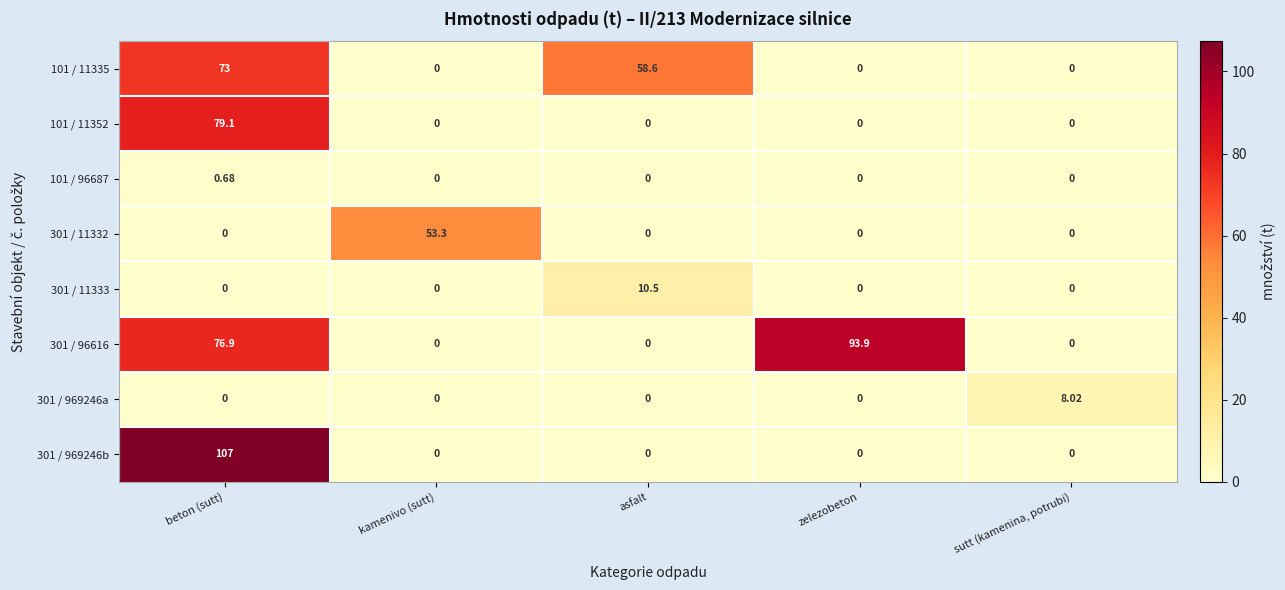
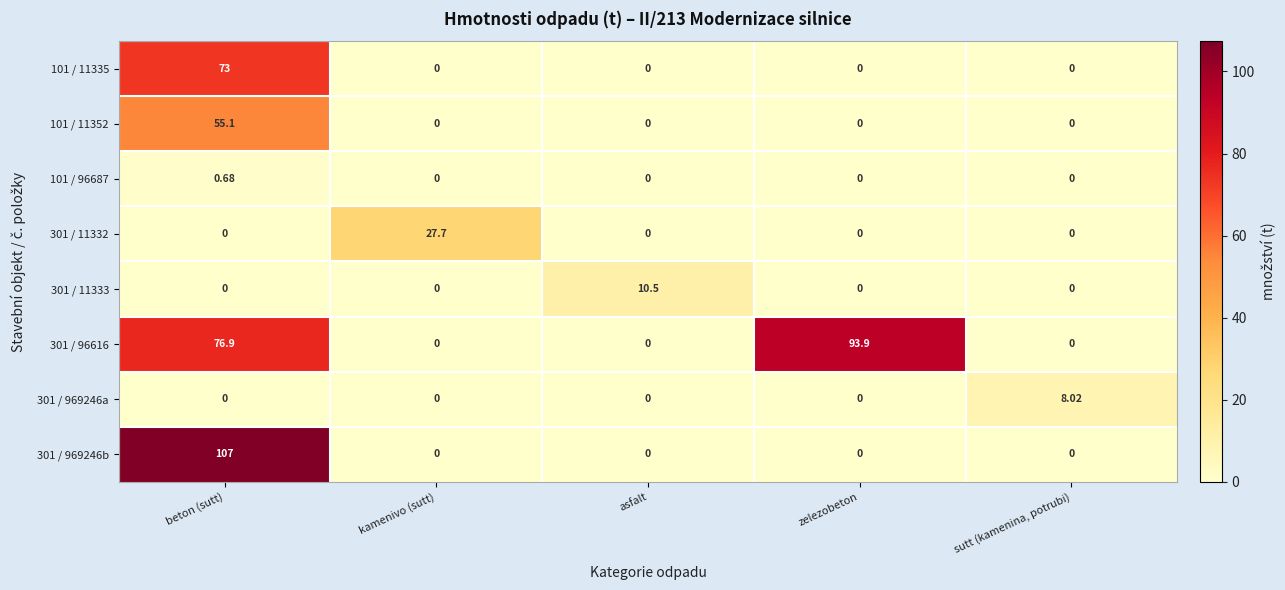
101 / 11335, asfalt: 58.6 -> 0
101 / 11352, beton (sutt): 79.1 -> 55.1
301 / 11332, kamenivo (sutt): 53.3 -> 27.7
